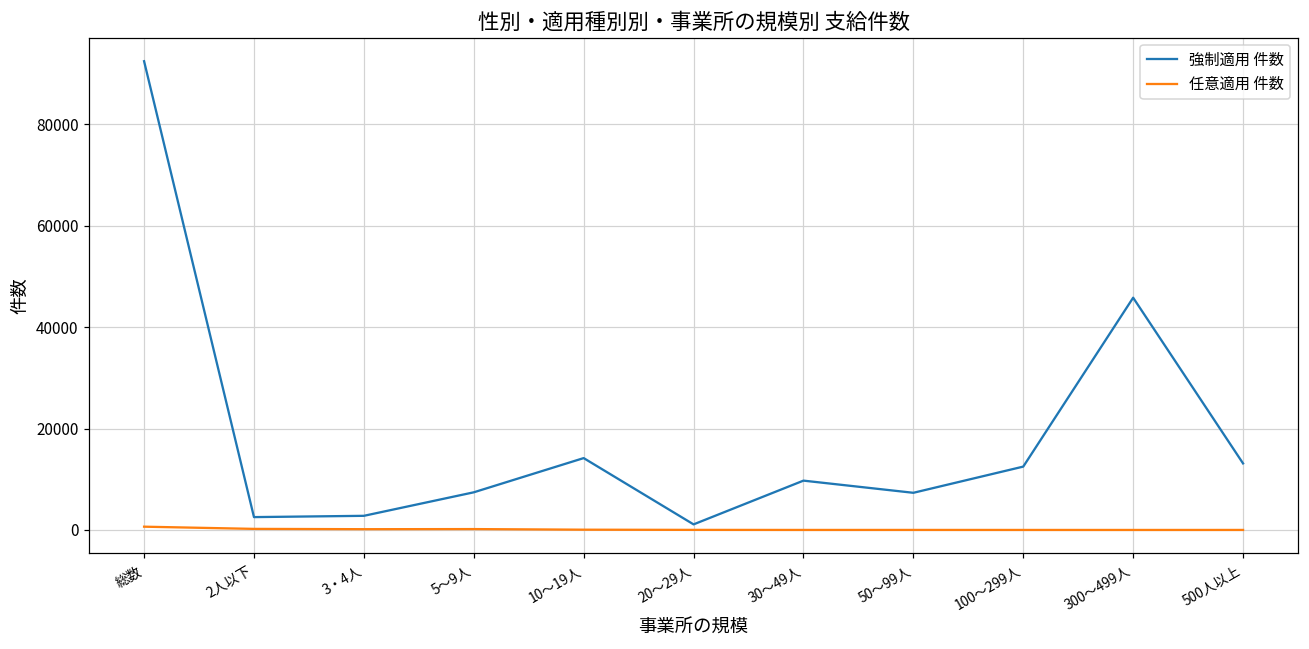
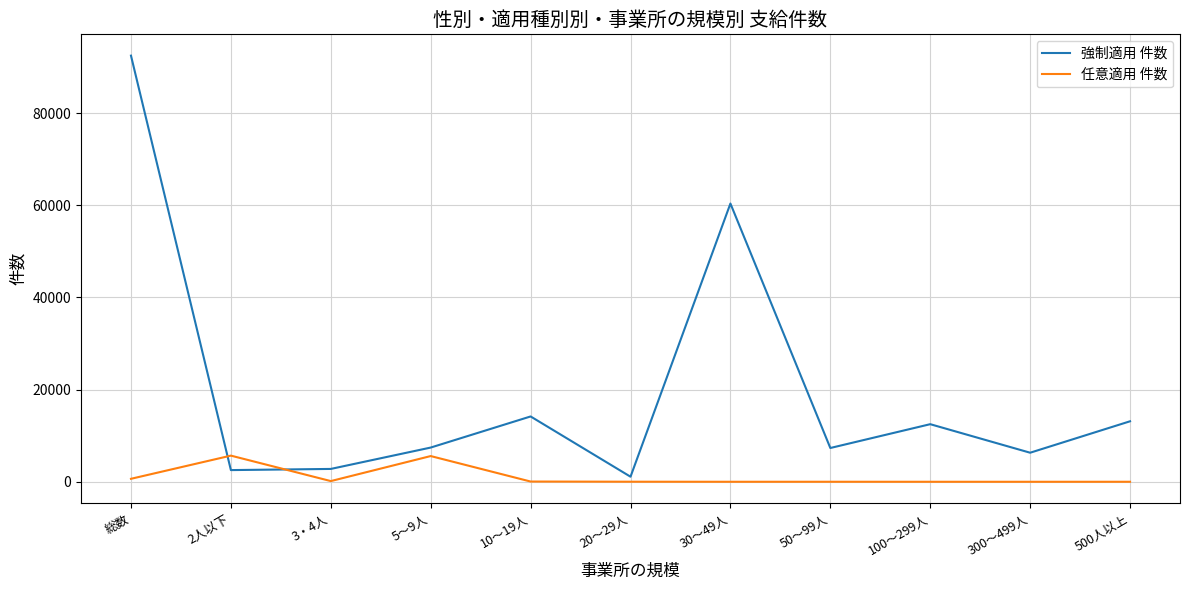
任意適用 件数, 2人以下: 0 -> 6000
任意適用 件数, 5～9人: 0 -> 6000
強制適用 件数, 30～49人: 10000 -> 60000
強制適用 件数, 300～499人: 46000 -> 6000
